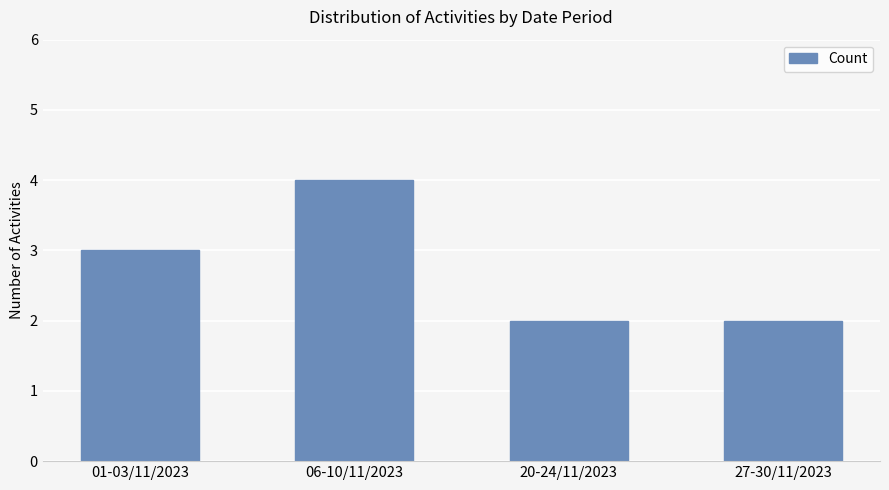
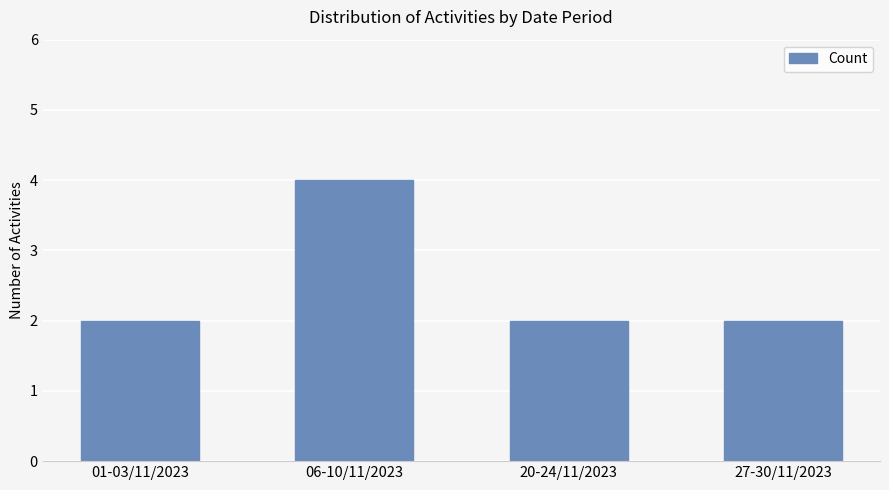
01-03/11/2023: 3 -> 2
